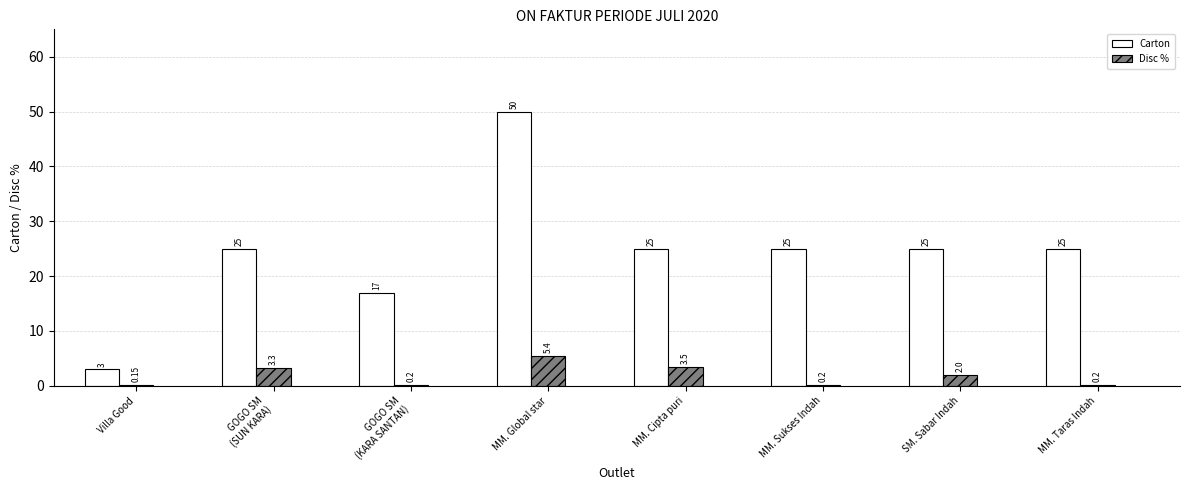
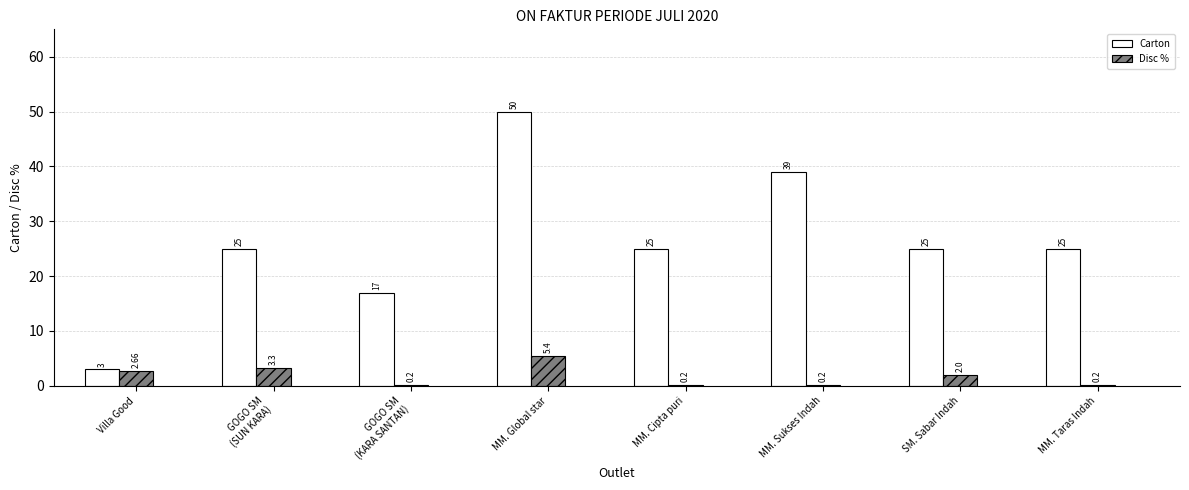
Disc %, Villa Good: 0.15 -> 2.66
Disc %, MM. Cipta puri: 3.5 -> 0.2
Carton, MM. Sukses Indah: 25 -> 39
